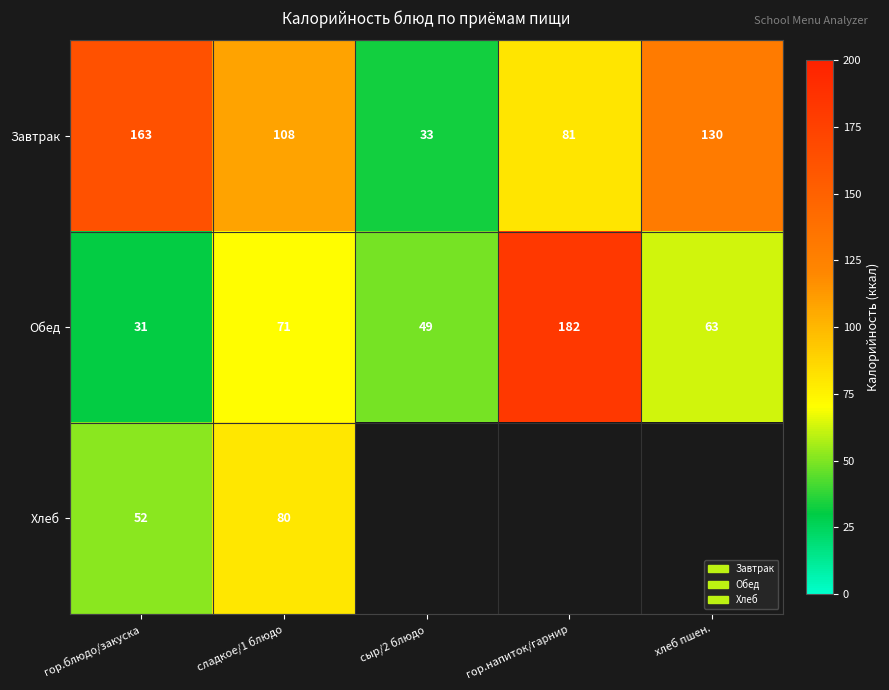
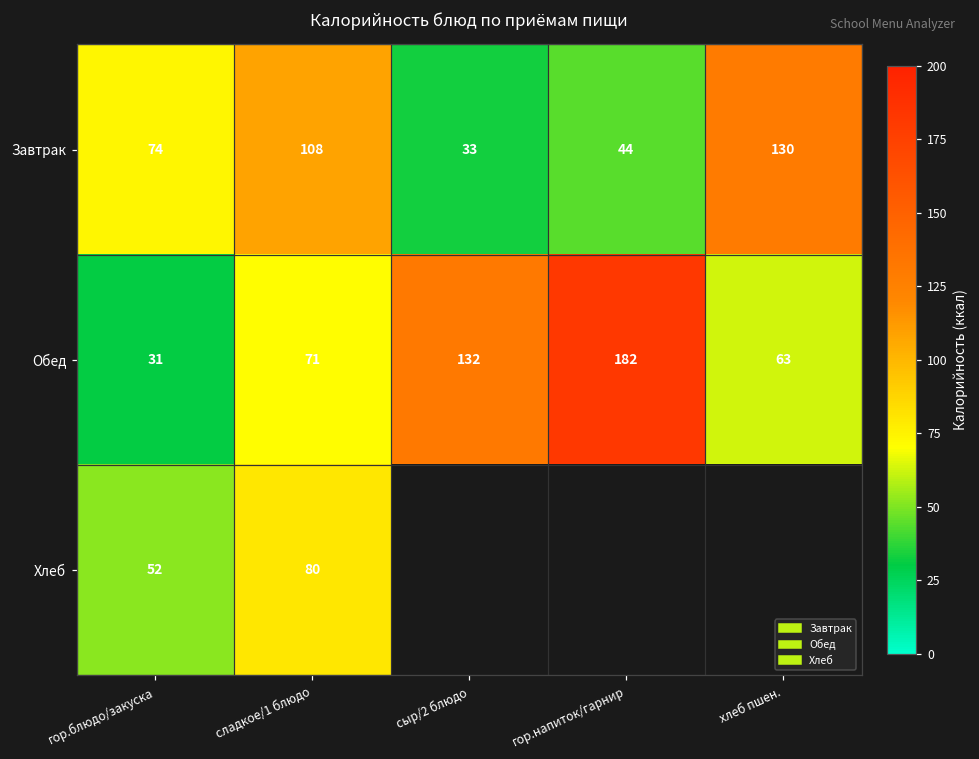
Завтрак, гор.блюдо/закуска: 163 -> 74
Завтрак, гор.напиток/гарнир: 81 -> 44
Обед, сыр/2 блюдо: 49 -> 132
